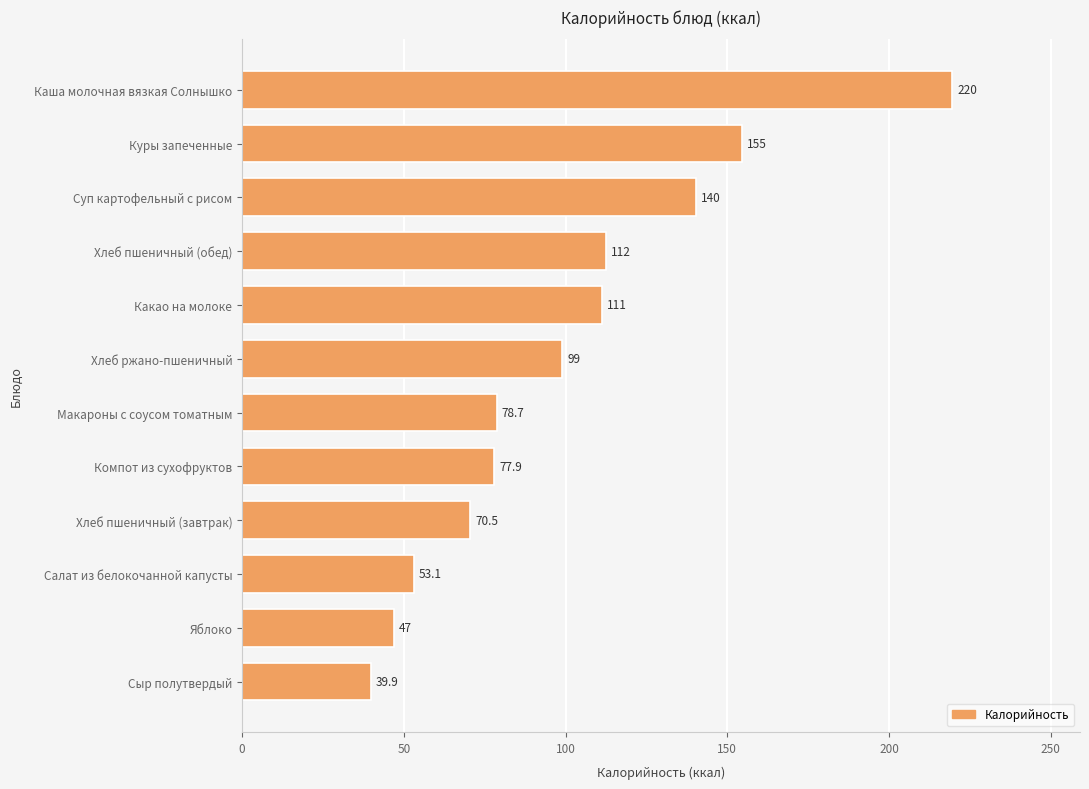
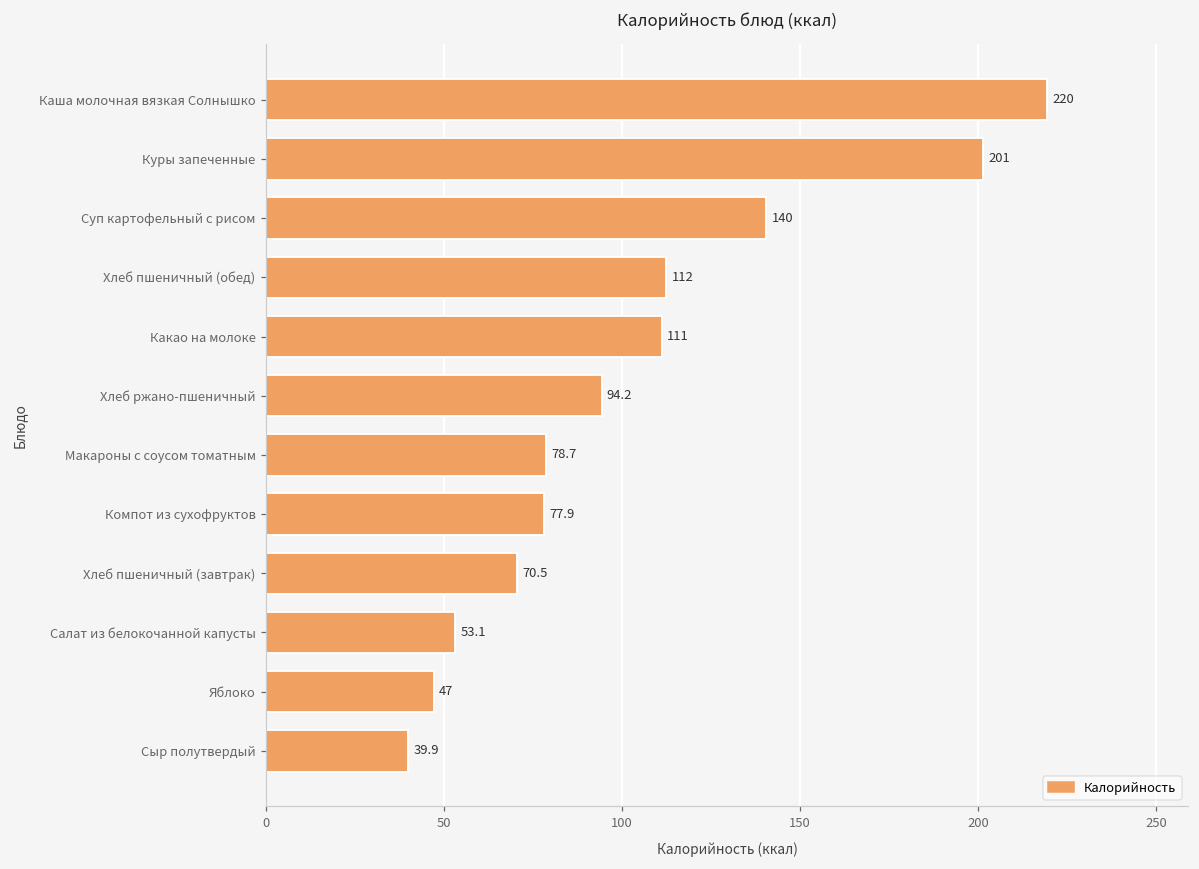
Куры запеченные: 155 -> 201
Хлеб ржано-пшеничный: 99 -> 94.2
